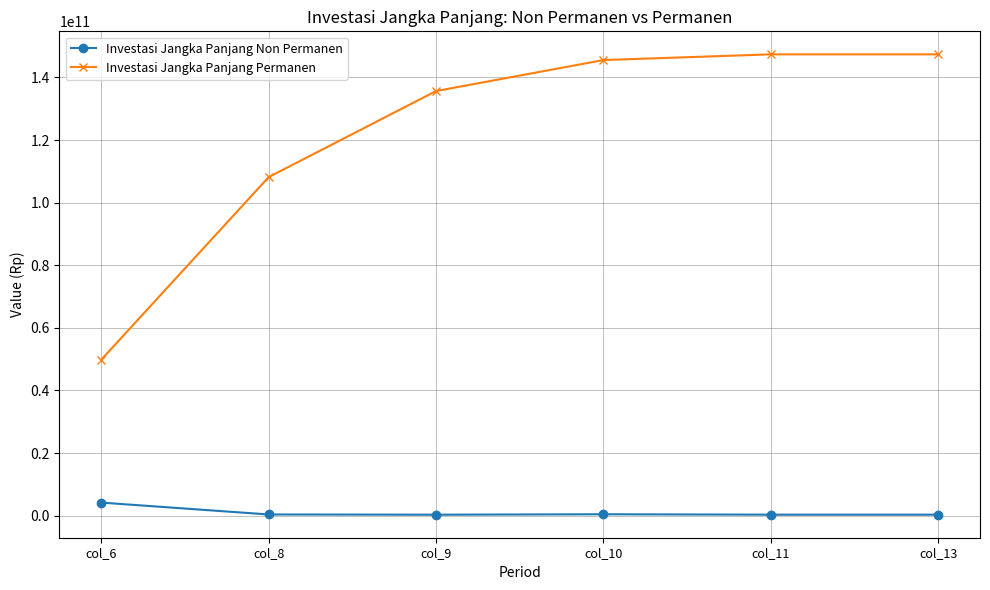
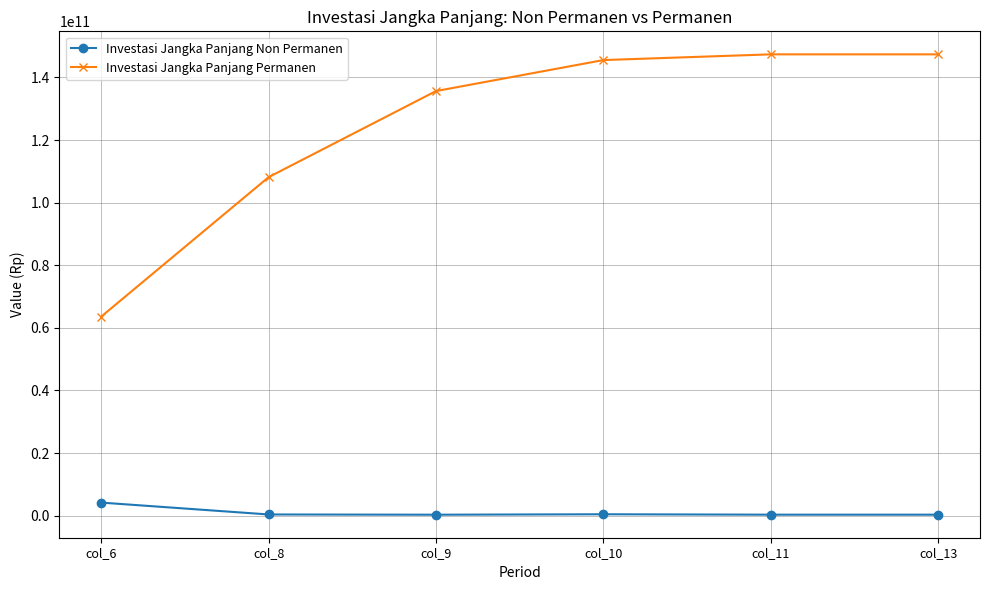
Investasi Jangka Panjang Permanen, col_6: 50000000000 -> 64000000000
